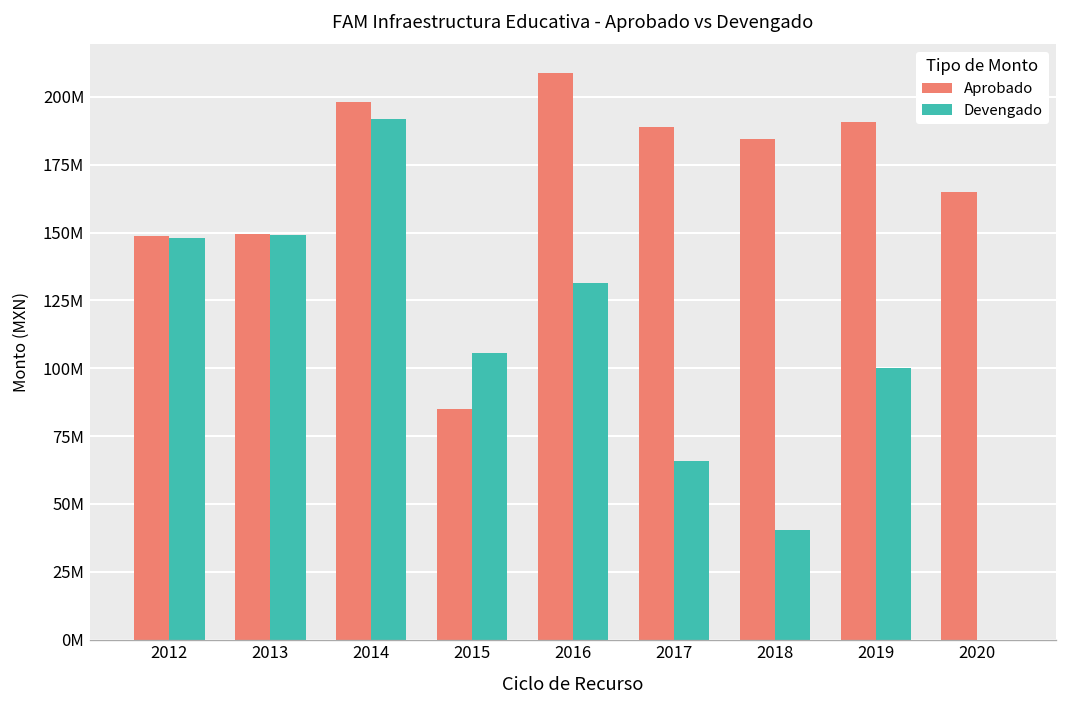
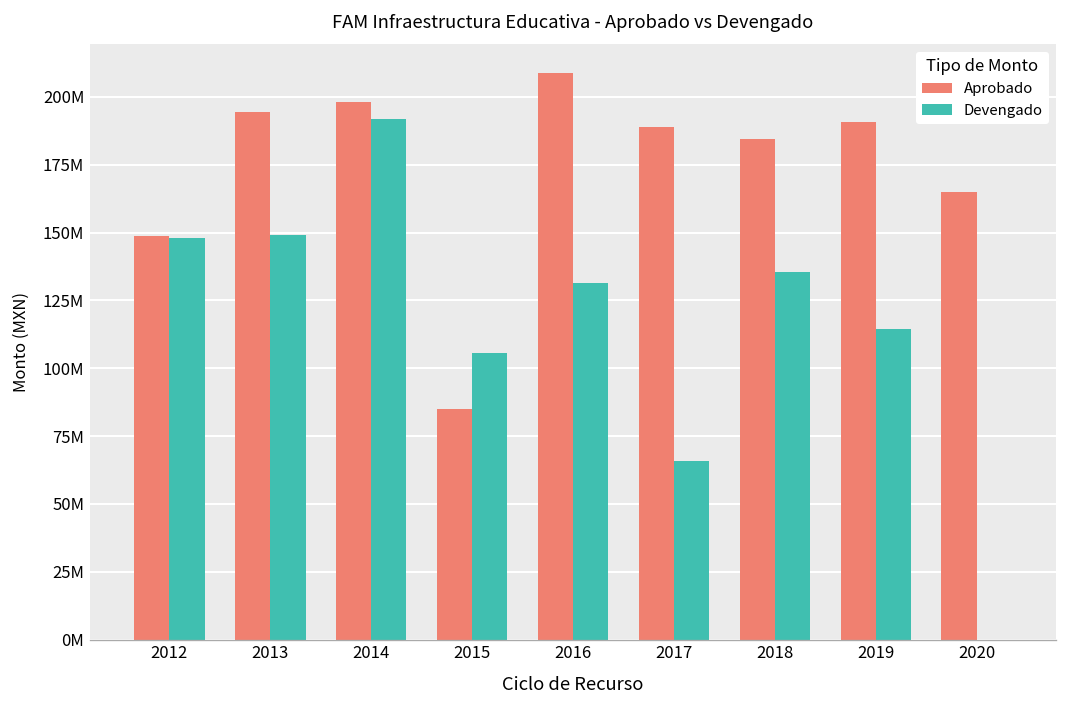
Aprobado, 2013: 149000000 -> 195000000
Devengado, 2018: 40000000 -> 136000000
Devengado, 2019: 100000000 -> 114000000
